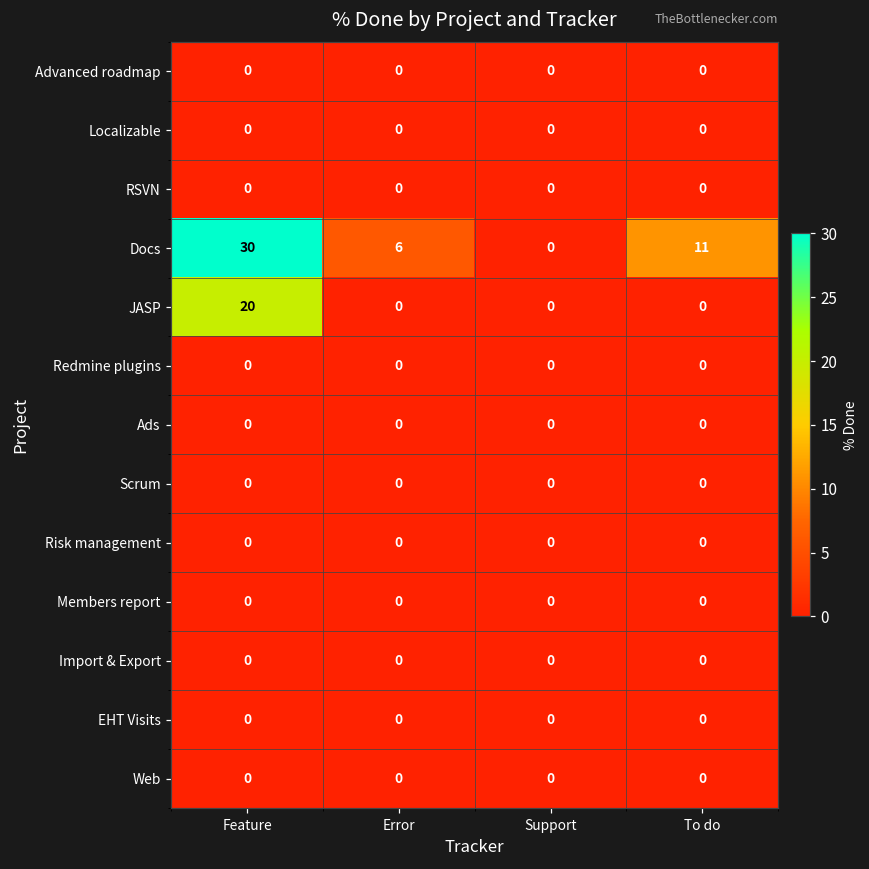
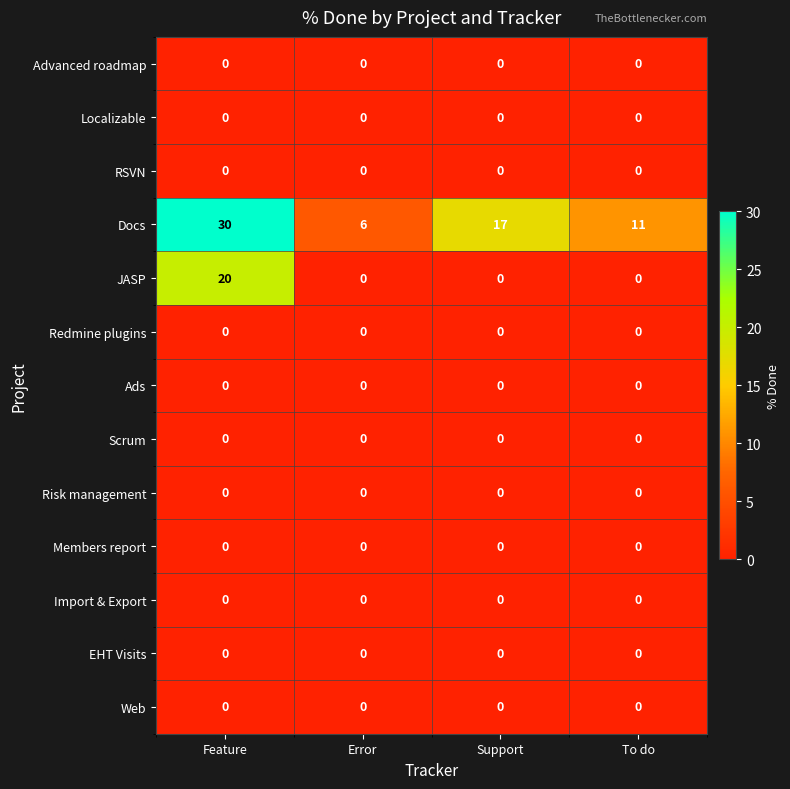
Docs, Support: 0 -> 17
